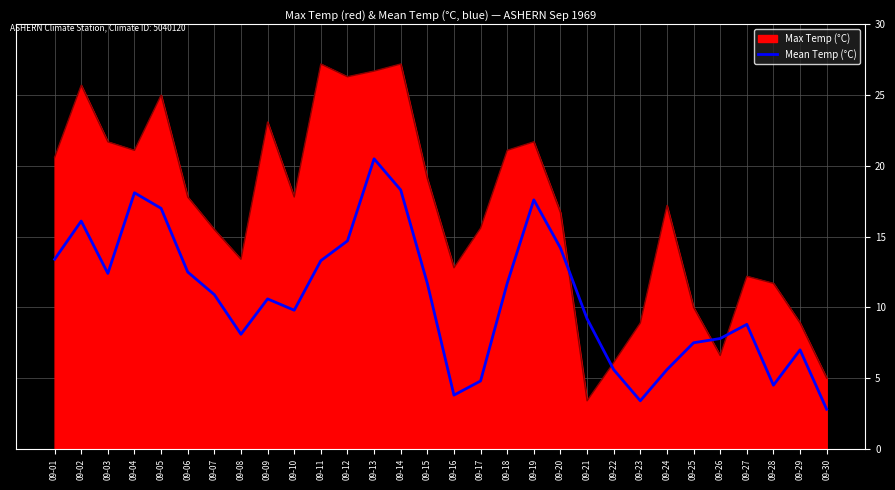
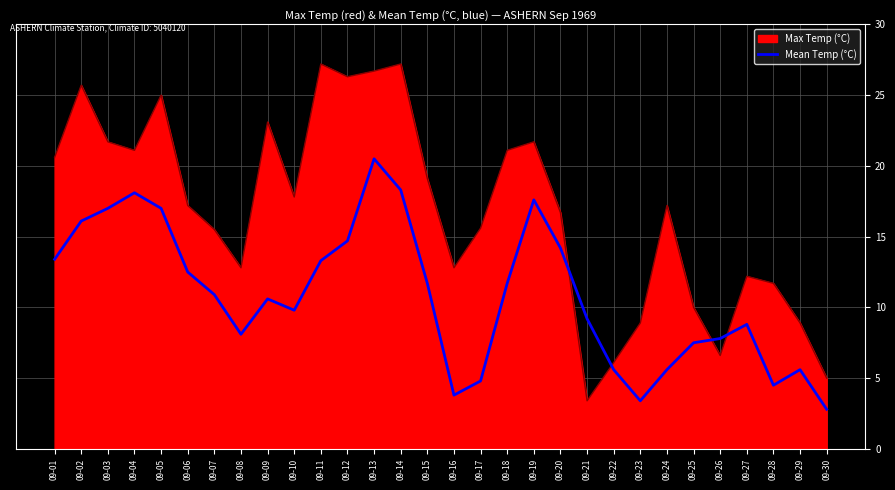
Mean Temp (°C), 09-03: 12.4 -> 17.0
Max Temp (°C), 09-06: 17.8 -> 17.2
Max Temp (°C), 09-08: 13.4 -> 12.8
Mean Temp (°C), 09-29: 7.0 -> 5.6
